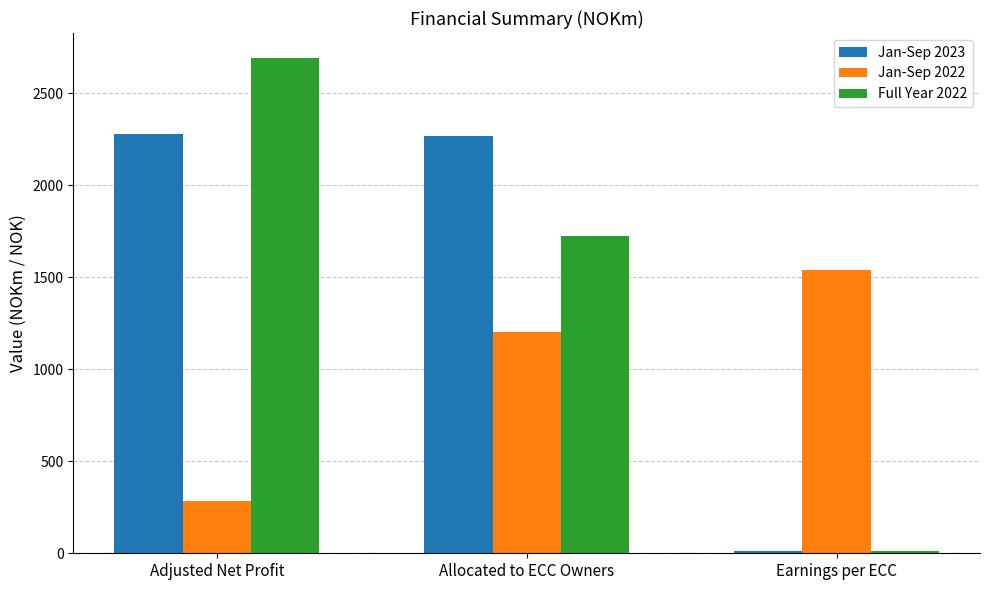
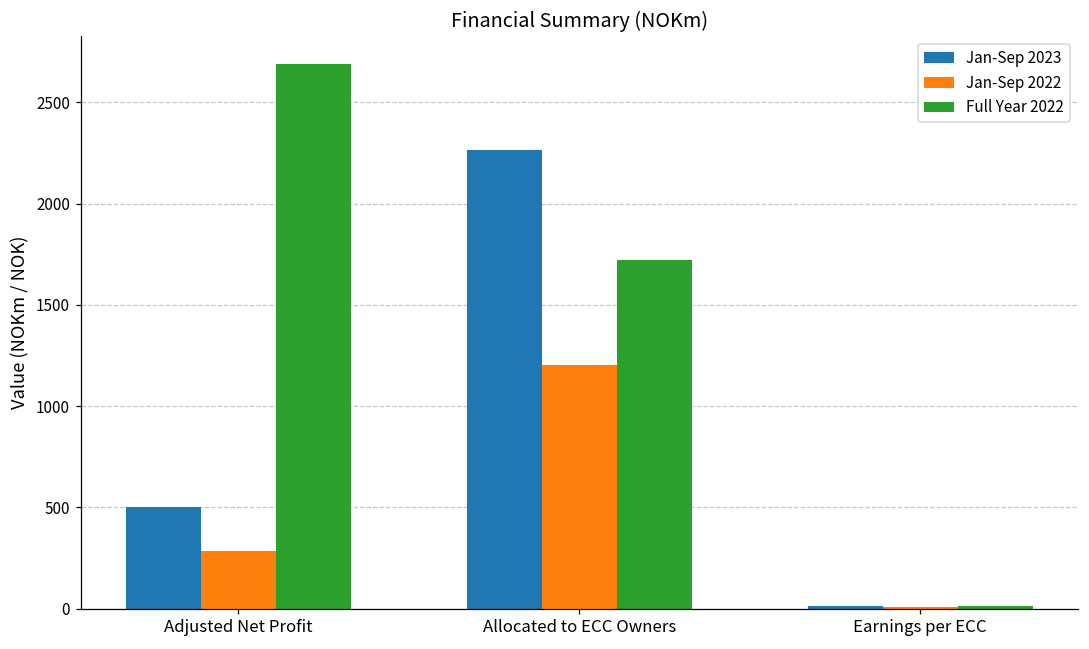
Jan-Sep 2023, Adjusted Net Profit: 2280 -> 500
Jan-Sep 2022, Earnings per ECC: 1540 -> 10
